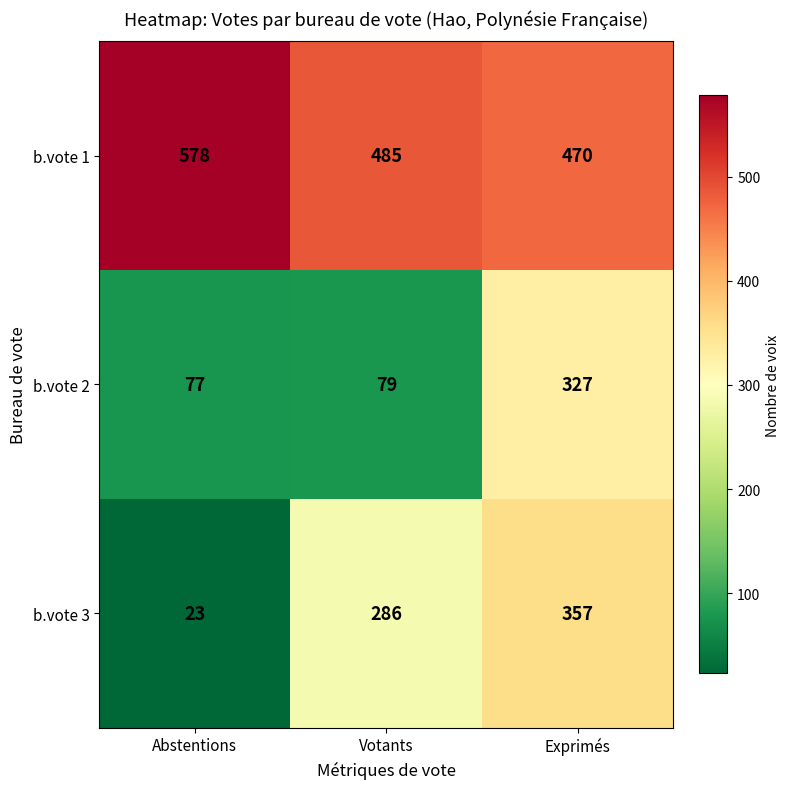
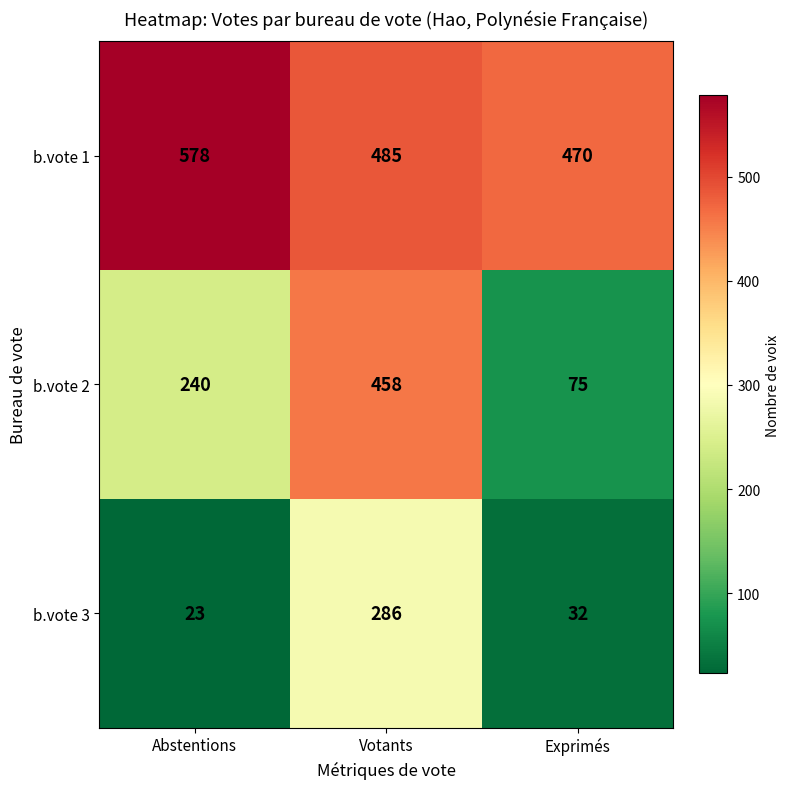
b.vote 2, Abstentions: 77 -> 240
b.vote 2, Votants: 79 -> 458
b.vote 2, Exprimés: 327 -> 75
b.vote 3, Exprimés: 357 -> 32
